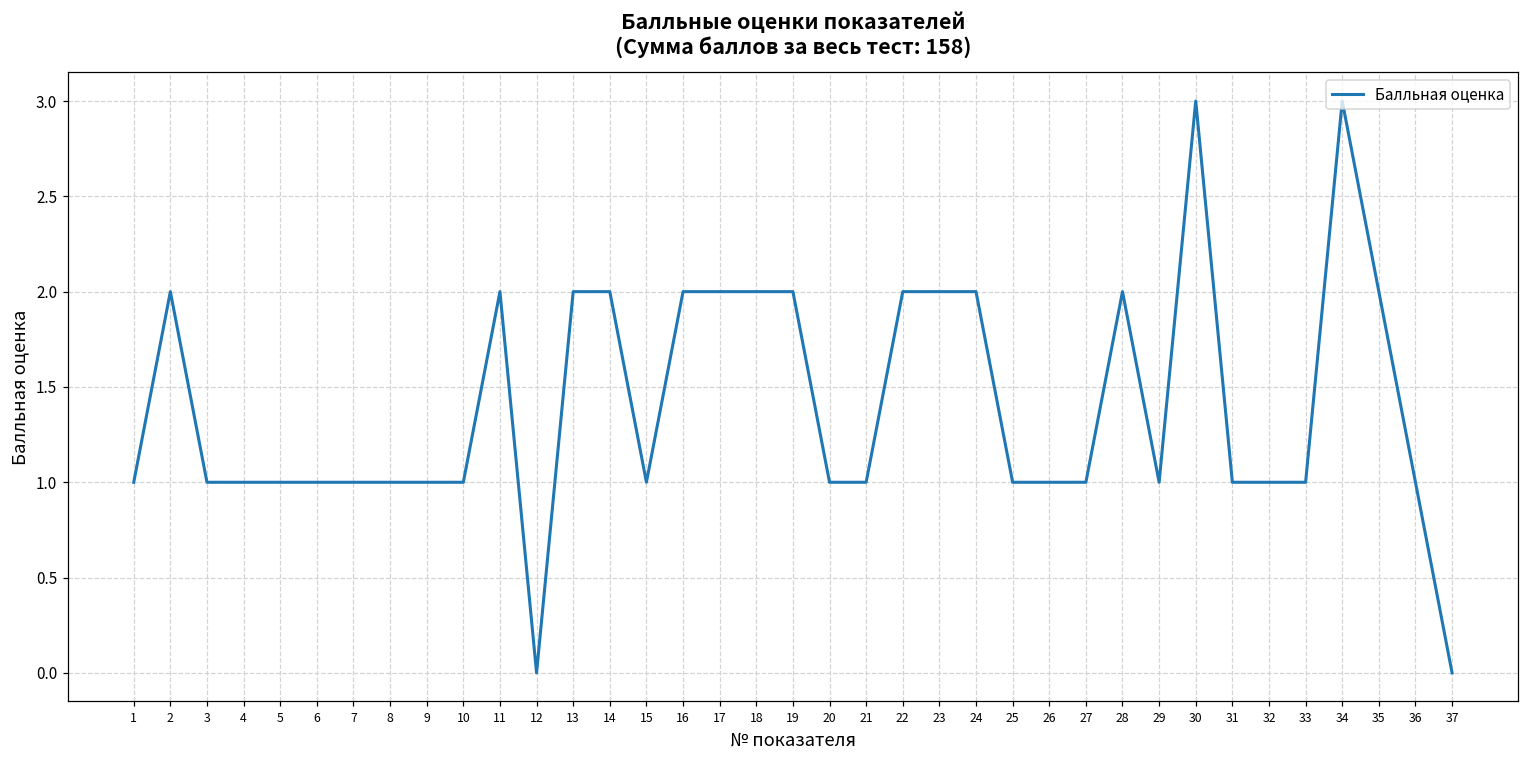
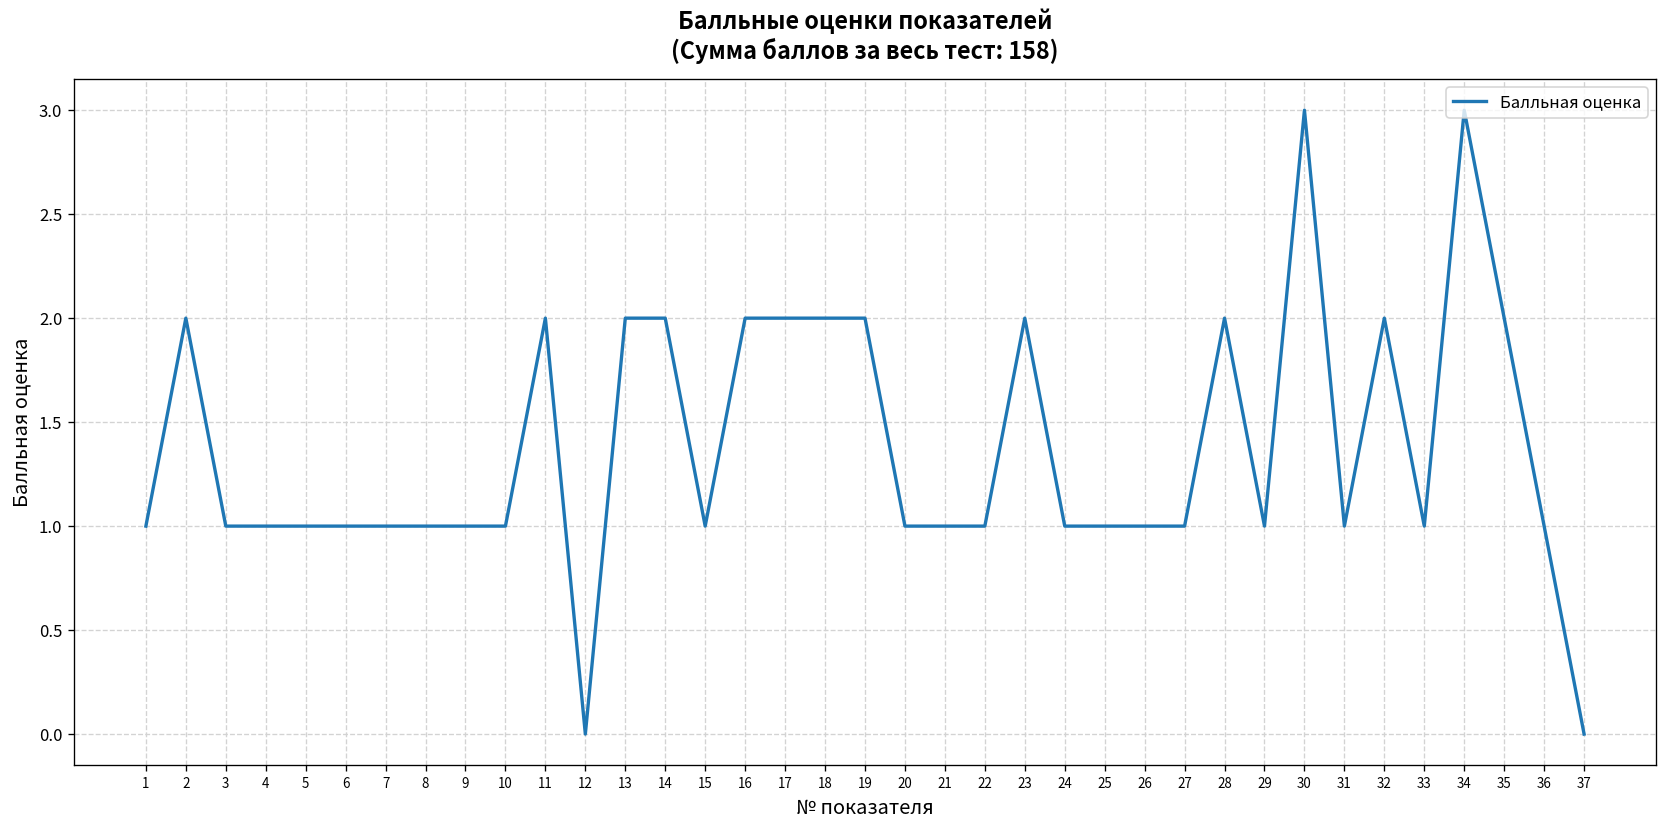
22: 2 -> 1
24: 2 -> 1
32: 1 -> 2
